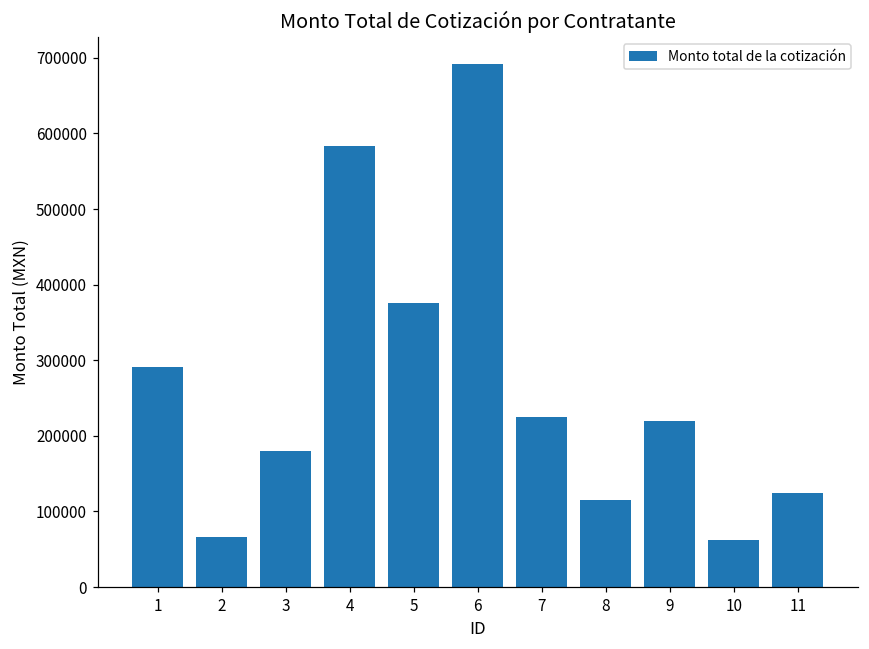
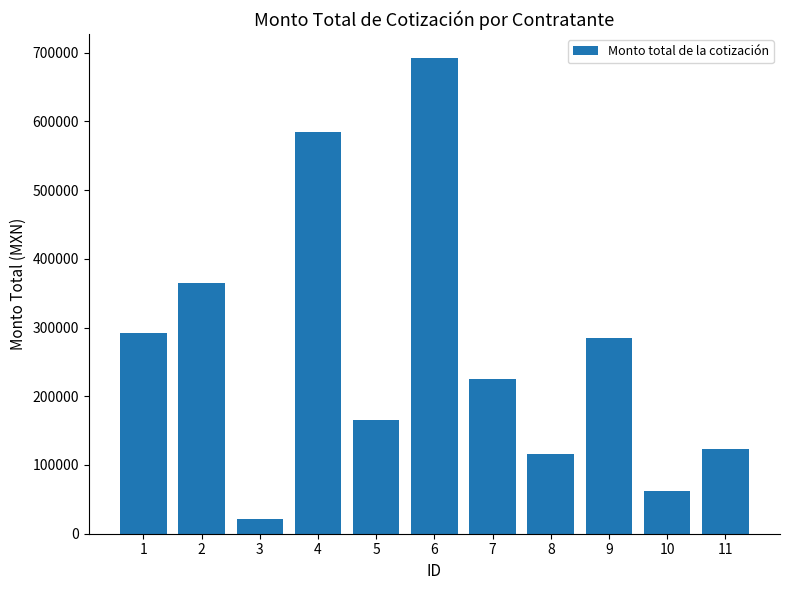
2: 70000 -> 370000
3: 180000 -> 20000
5: 380000 -> 170000
9: 220000 -> 280000
